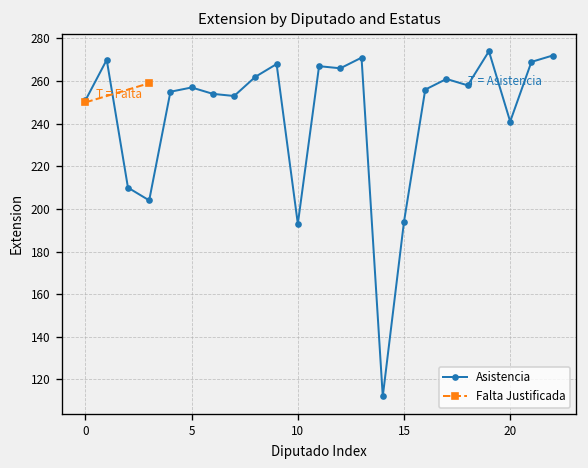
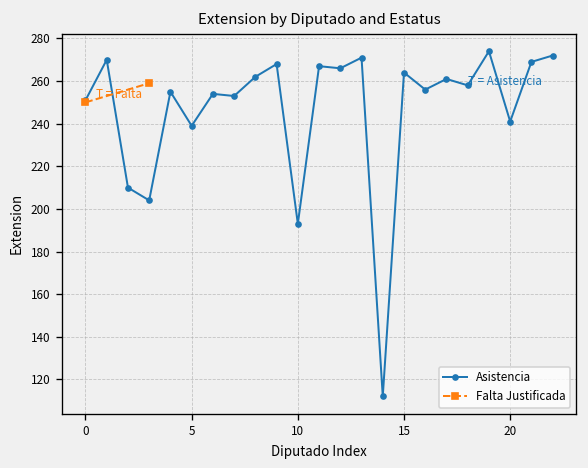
Asistencia, 5: 257 -> 239
Asistencia, 15: 194 -> 264
